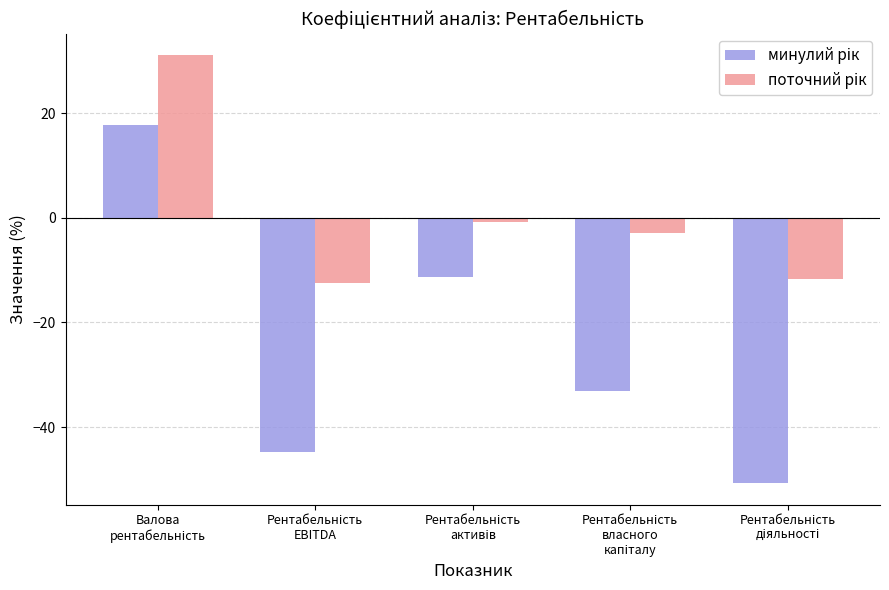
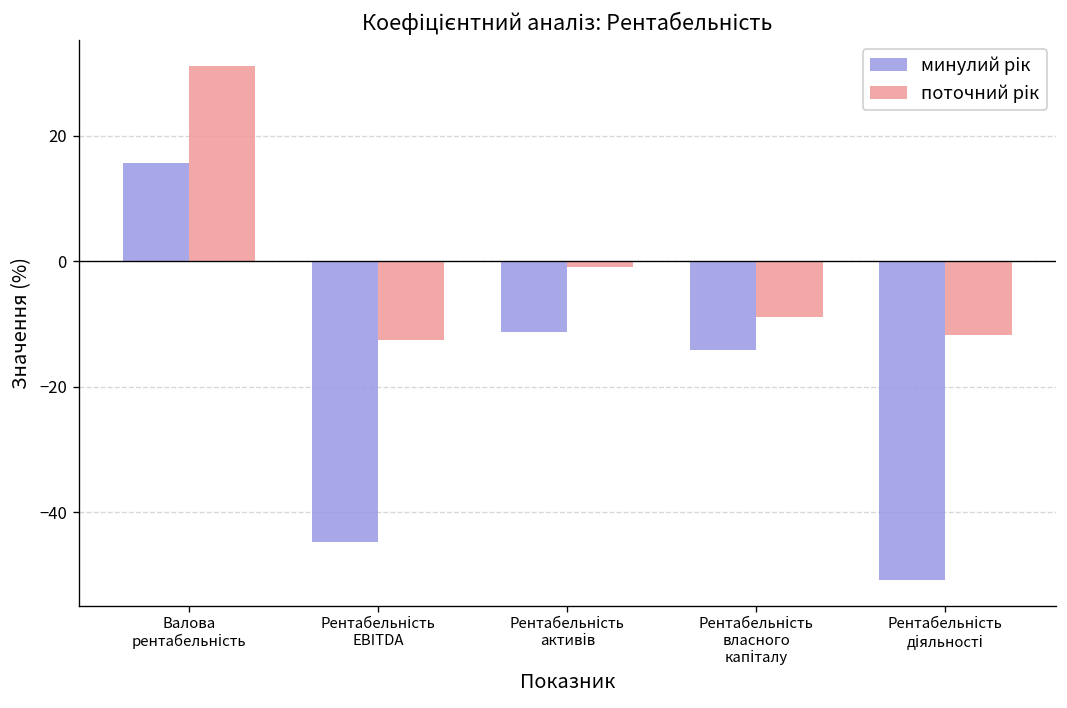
минулий рік, Валова рентабельність: 18 -> 16
минулий рік, Рентабельність власного капіталу: -33 -> -14
поточний рік, Рентабельність власного капіталу: -3 -> -9
